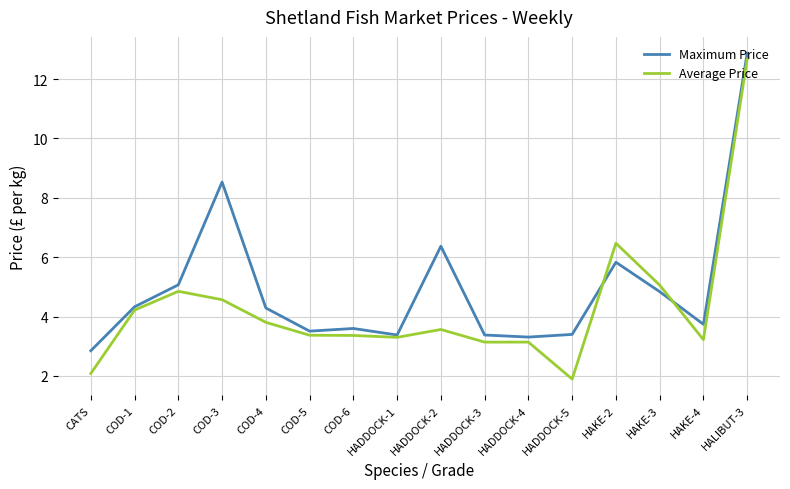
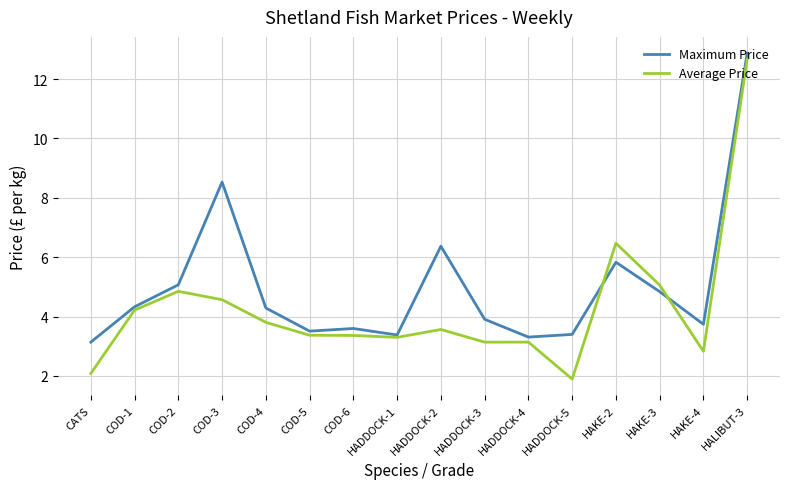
Maximum Price, CATS: 2.9 -> 3.1
Maximum Price, HADDOCK-3: 3.4 -> 3.9
Average Price, HAKE-4: 3.2 -> 2.8
